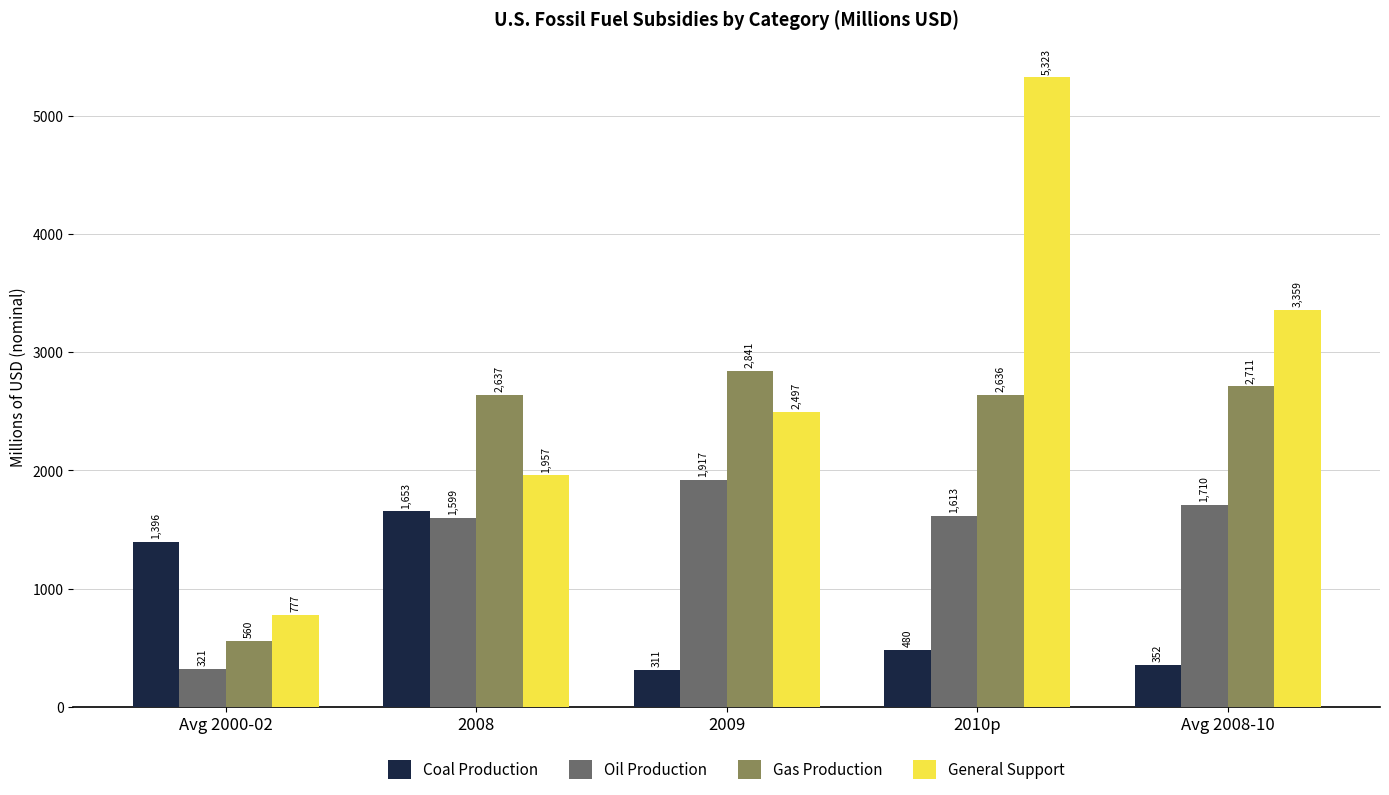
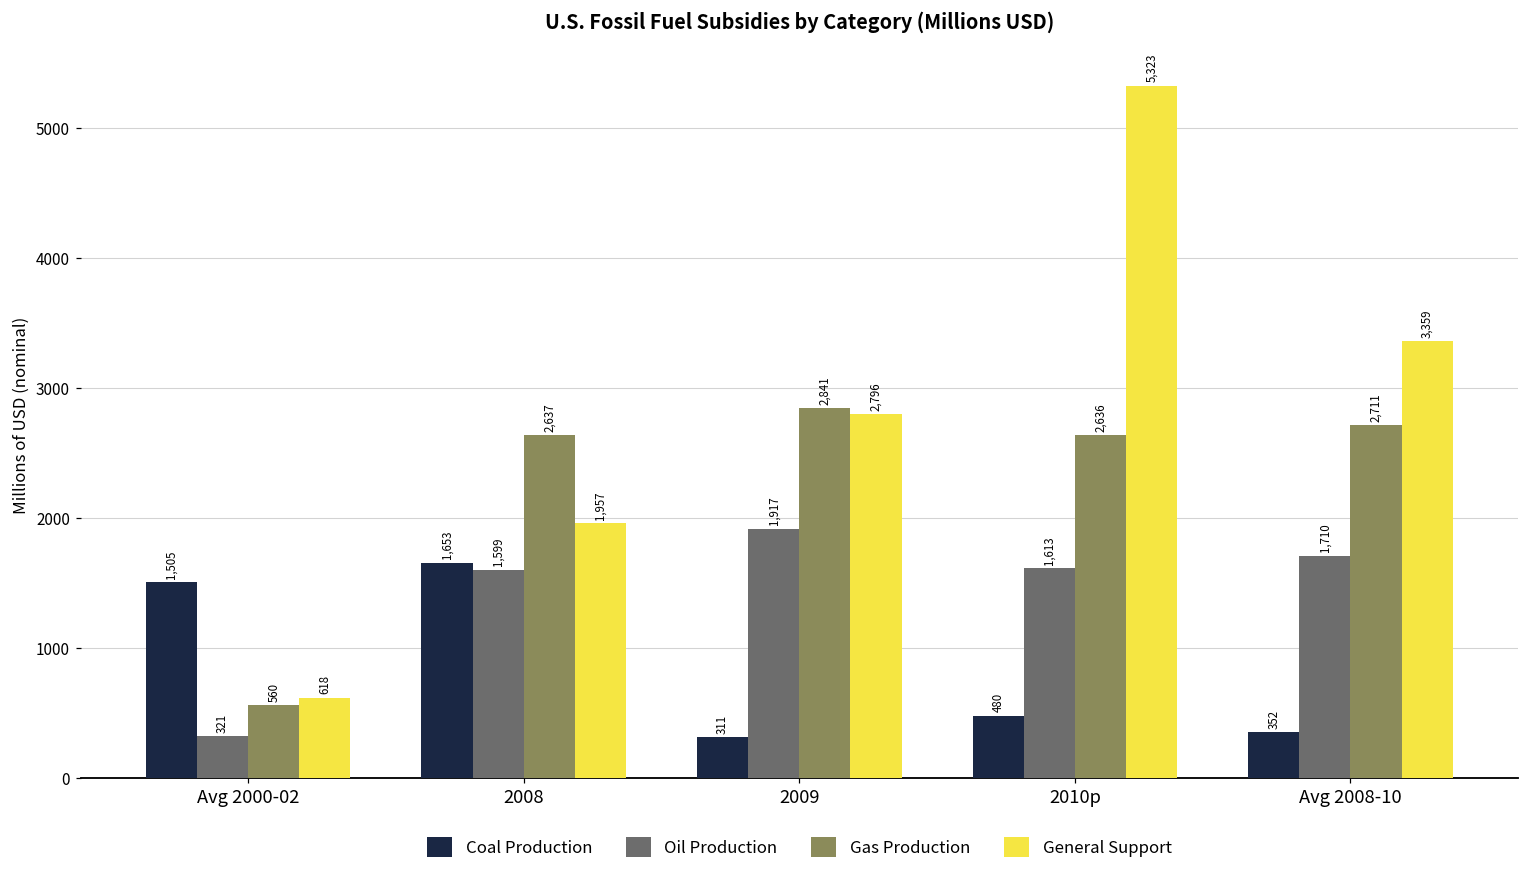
Coal Production, Avg 2000-02: 1,396 -> 1,505
General Support, Avg 2000-02: 777 -> 618
General Support, 2009: 2,497 -> 2,796
